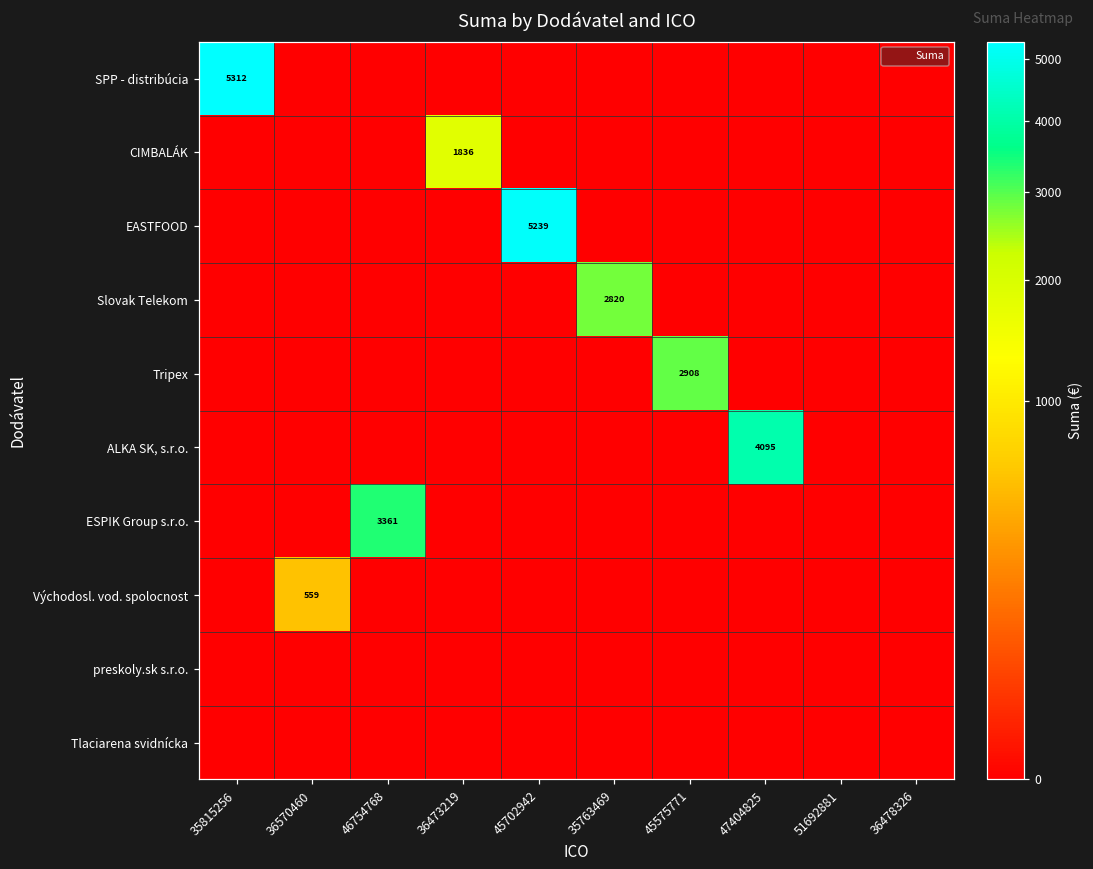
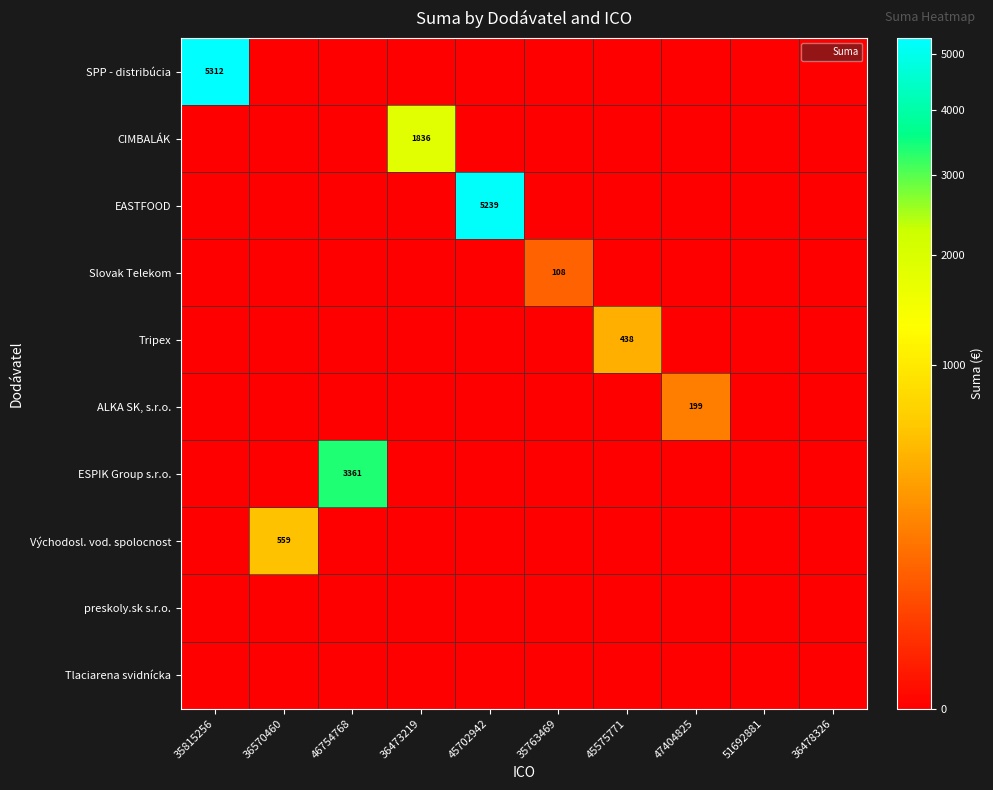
Slovak Telekom, 35763469: 2820 -> 108
Tripex, 45575771: 2908 -> 438
ALKA SK, s.r.o., 47404825: 4095 -> 199
